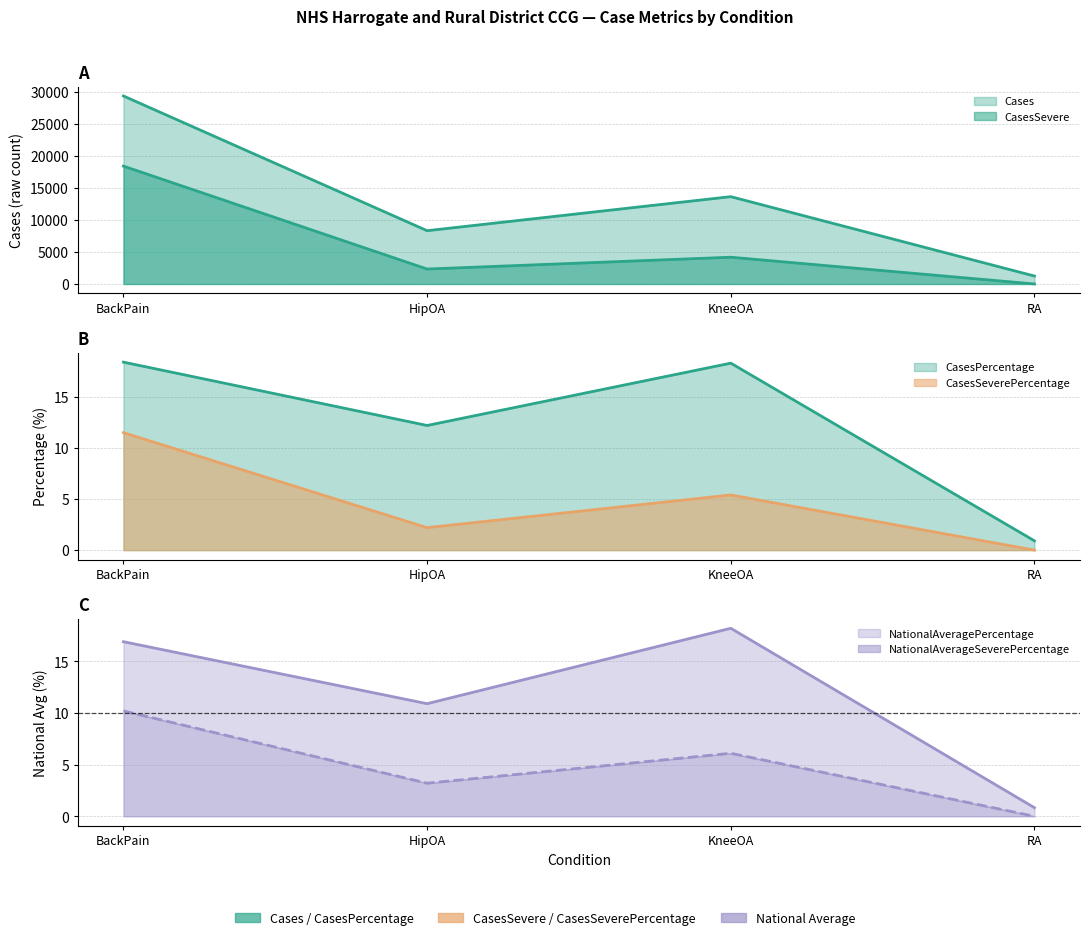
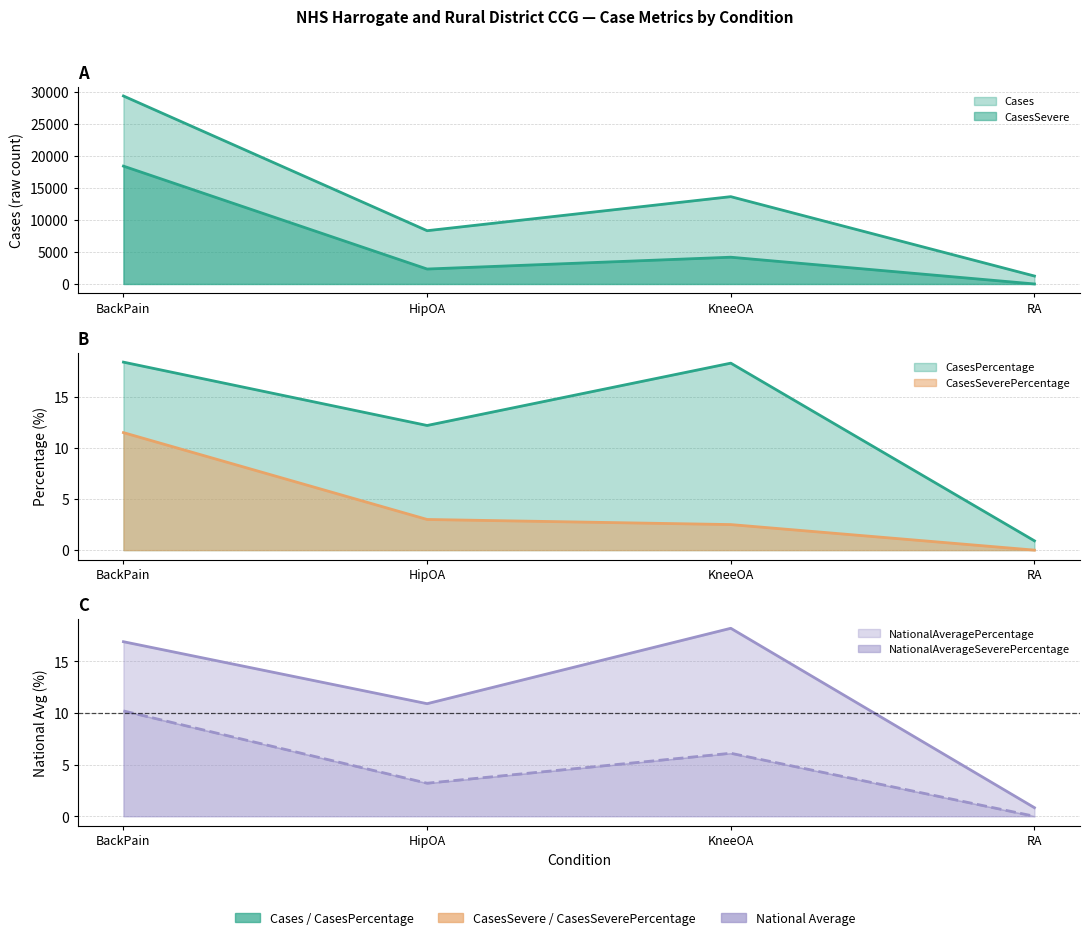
B, CasesSeverePercentage, HipOA: 2.2 -> 3.0
B, CasesSeverePercentage, KneeOA: 5.4 -> 2.5
